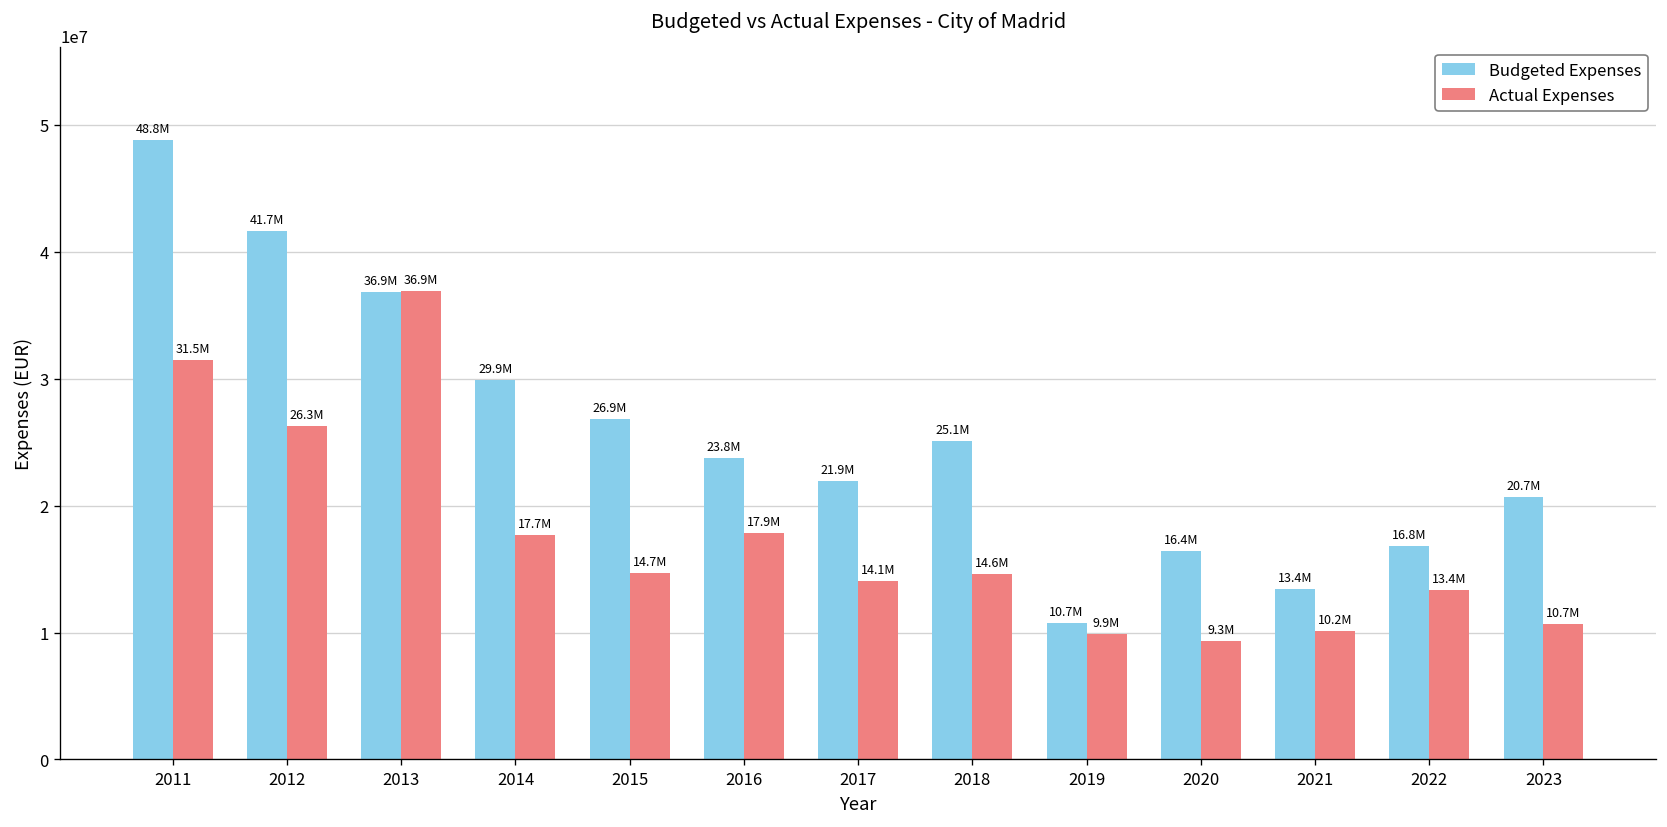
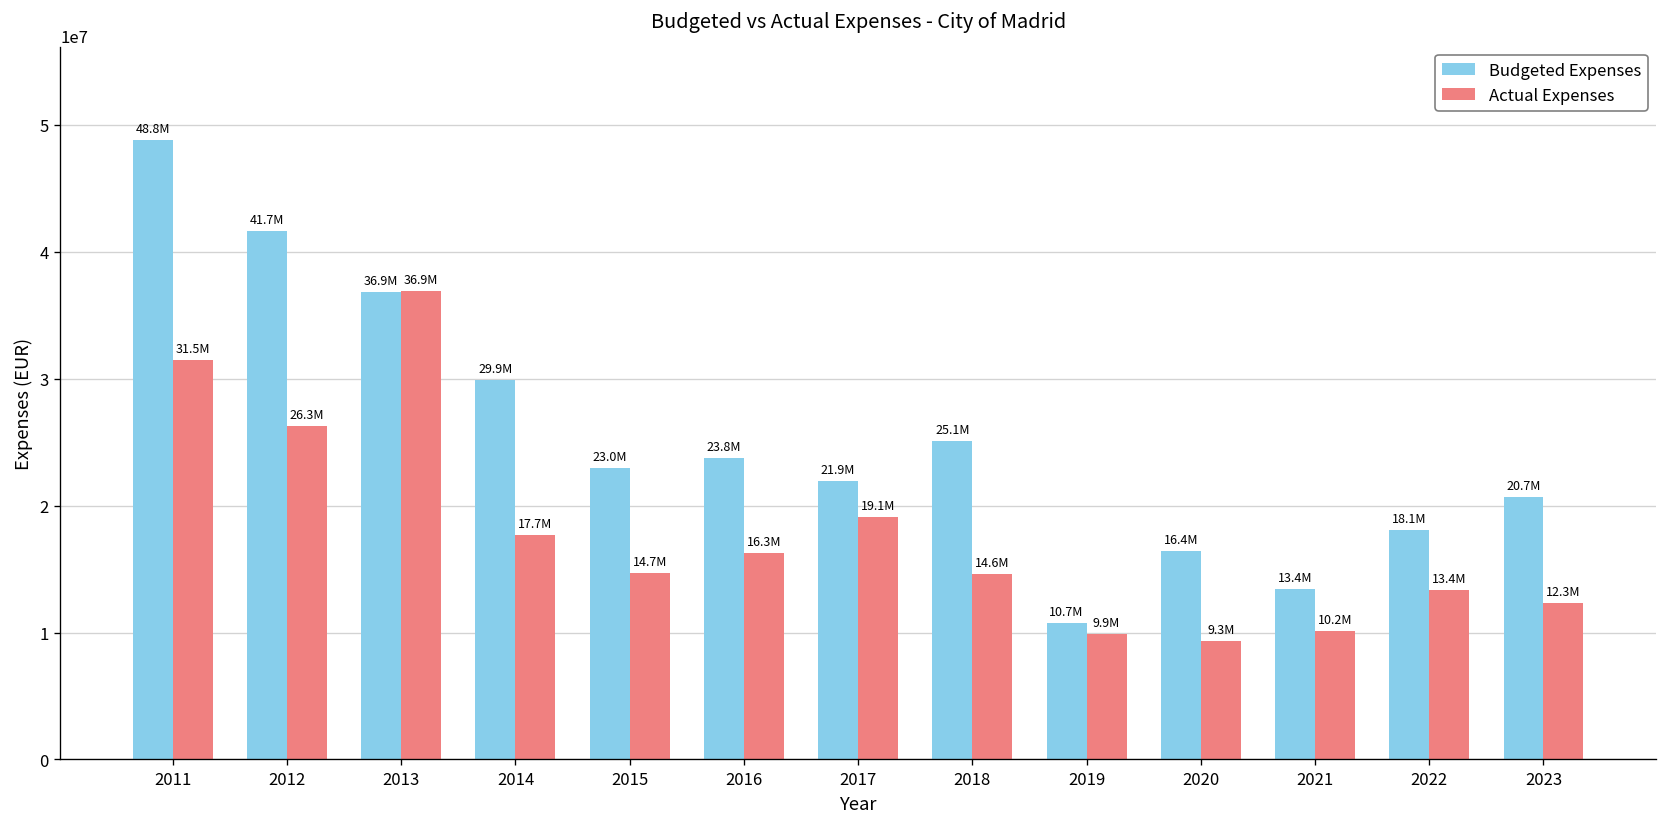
Budgeted Expenses, 2015: 26.9M -> 23.0M
Actual Expenses, 2016: 17.9M -> 16.3M
Actual Expenses, 2017: 14.1M -> 19.1M
Budgeted Expenses, 2022: 16.8M -> 18.1M
Actual Expenses, 2023: 10.7M -> 12.3M
